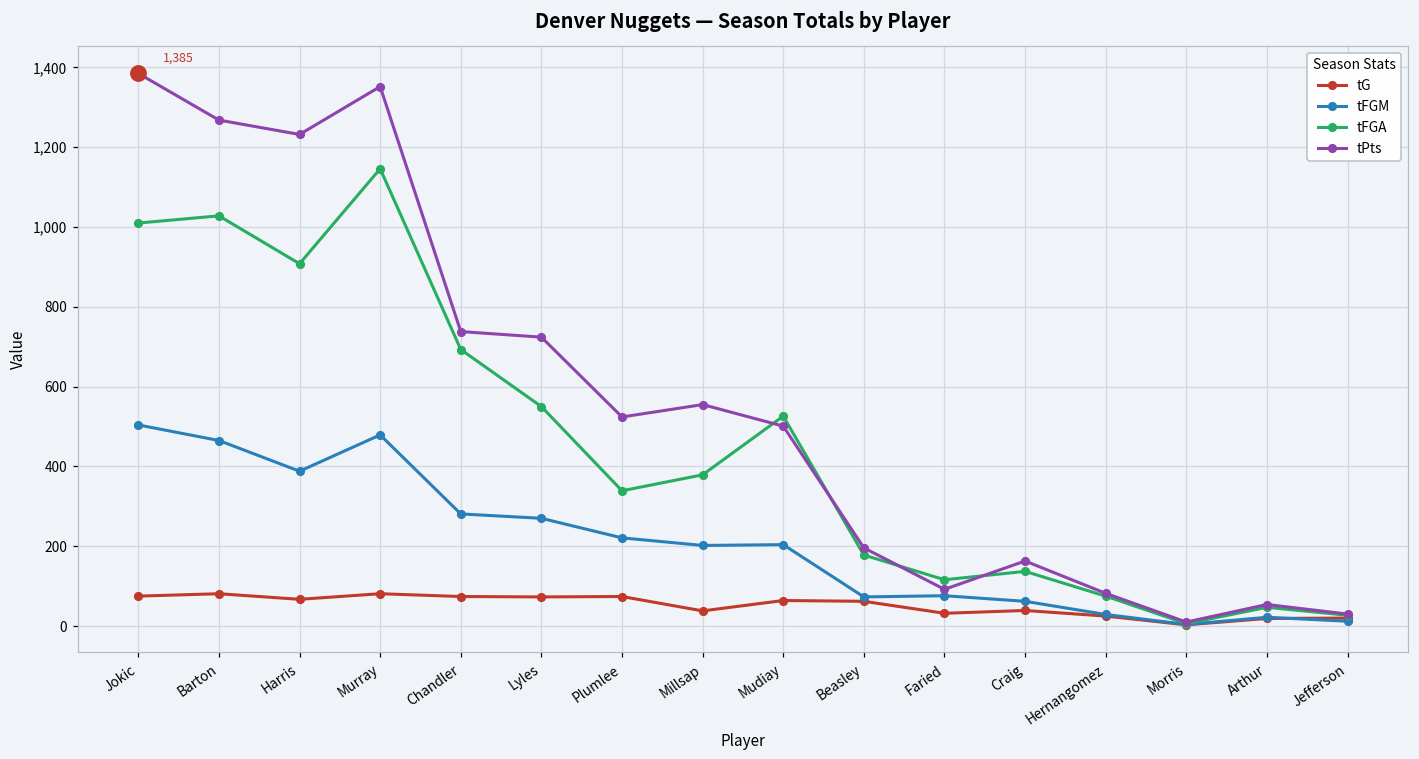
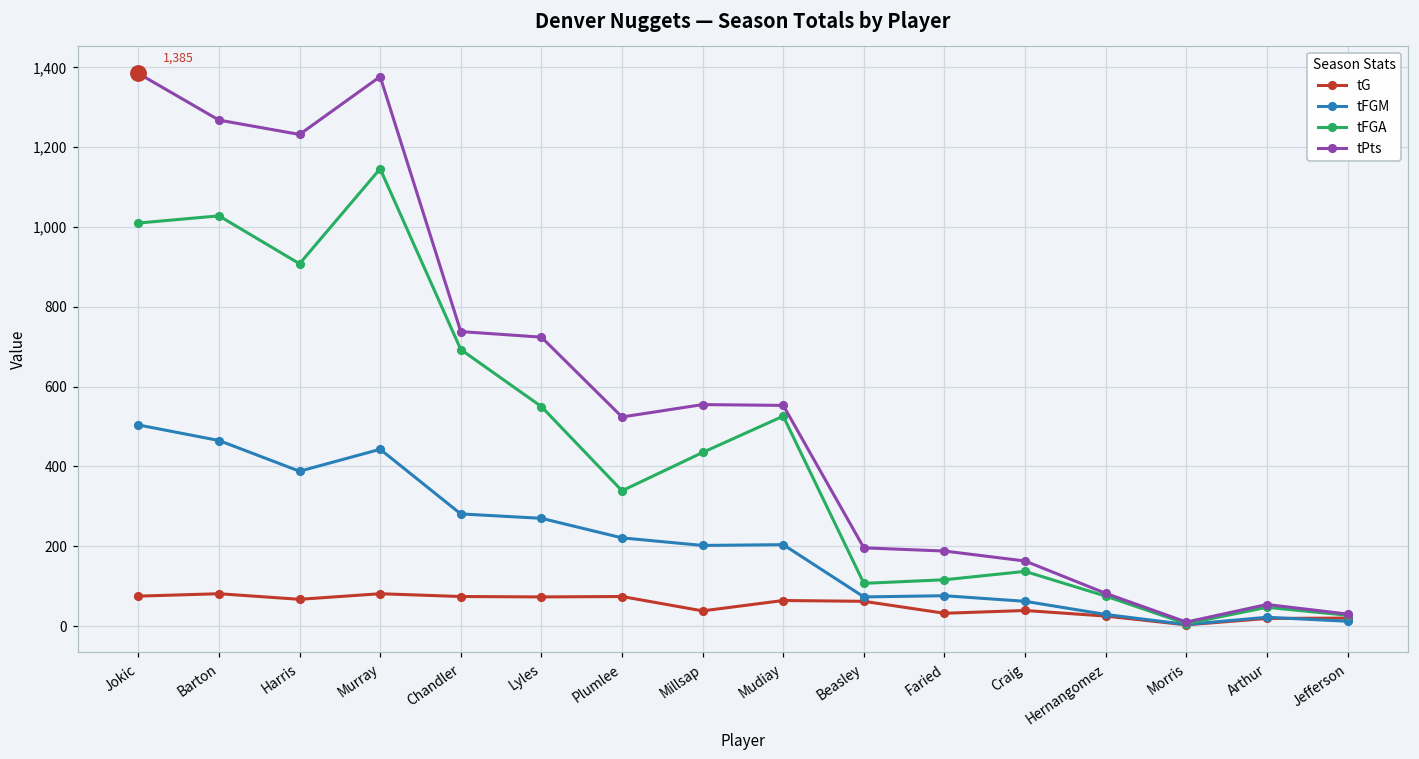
tFGM, Murray: 480 -> 440
tPts, Murray: 1,350 -> 1,380
tFGA, Millsap: 380 -> 440
tPts, Mudiay: 500 -> 550
tFGA, Beasley: 180 -> 110
tPts, Faried: 90 -> 190
